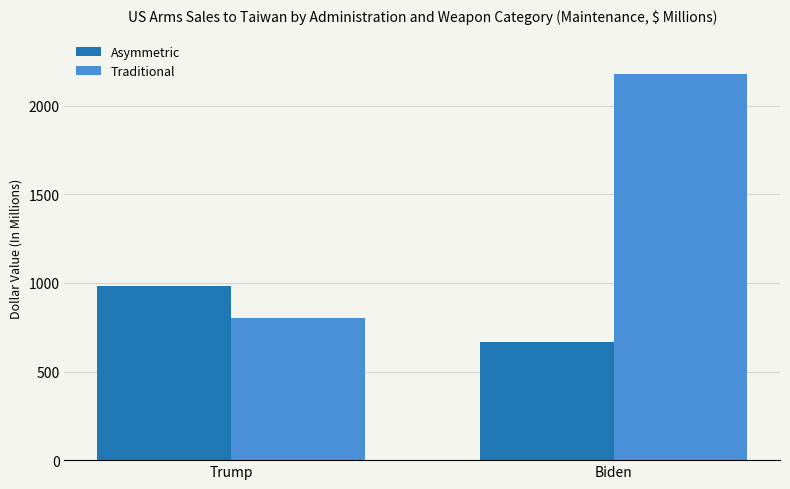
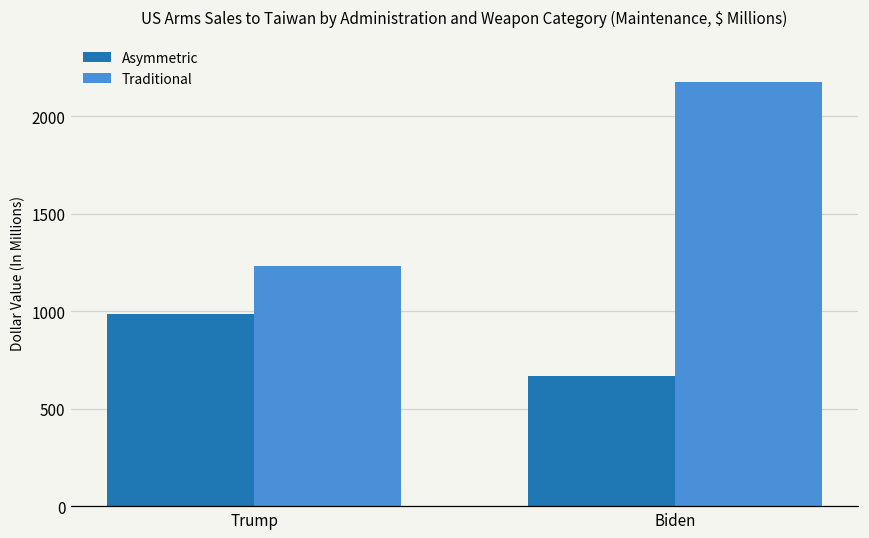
Traditional, Trump: 800 -> 1230
